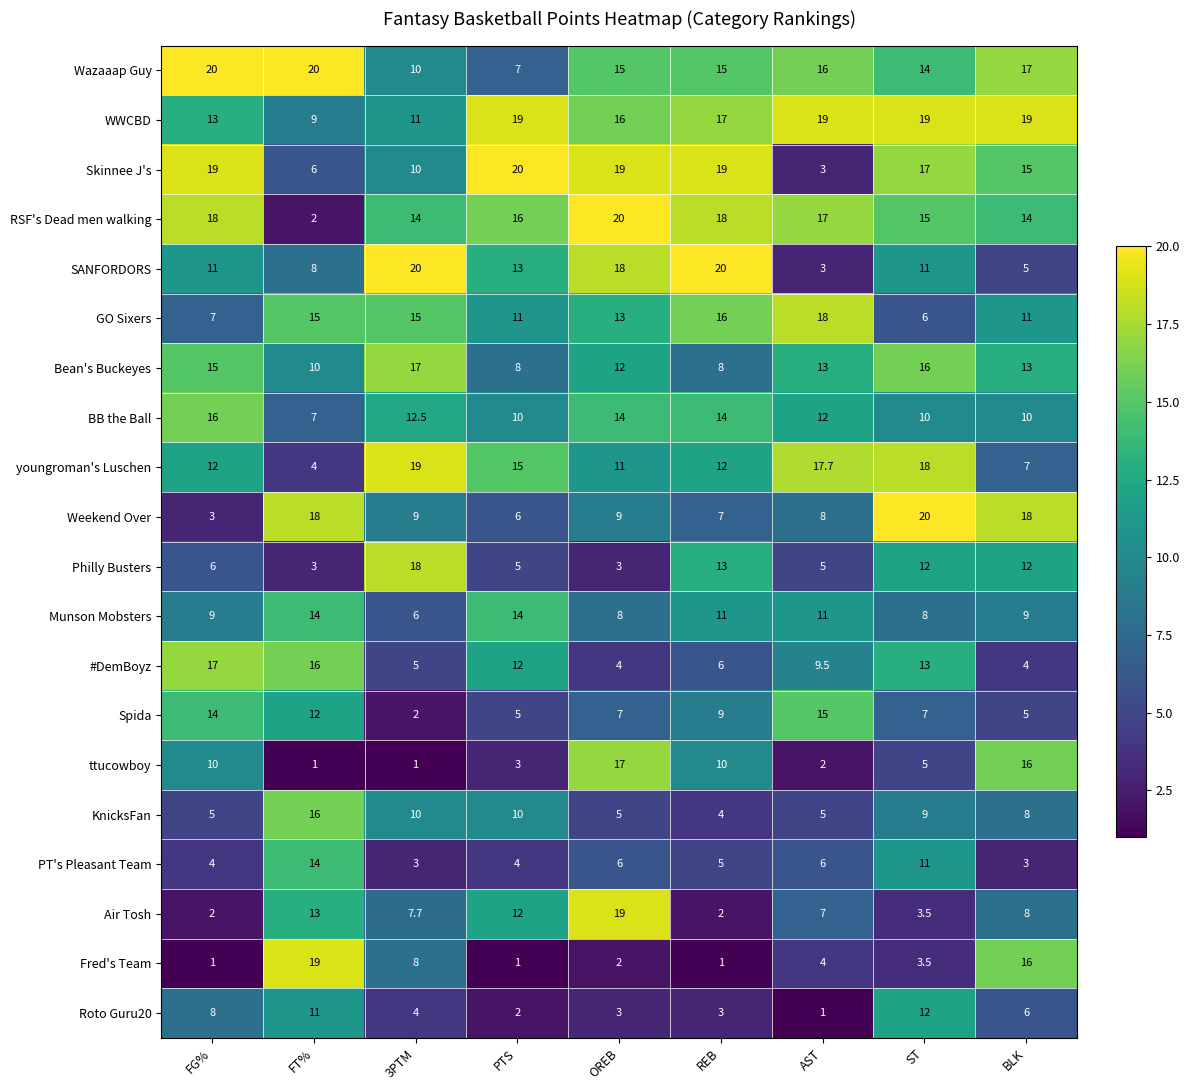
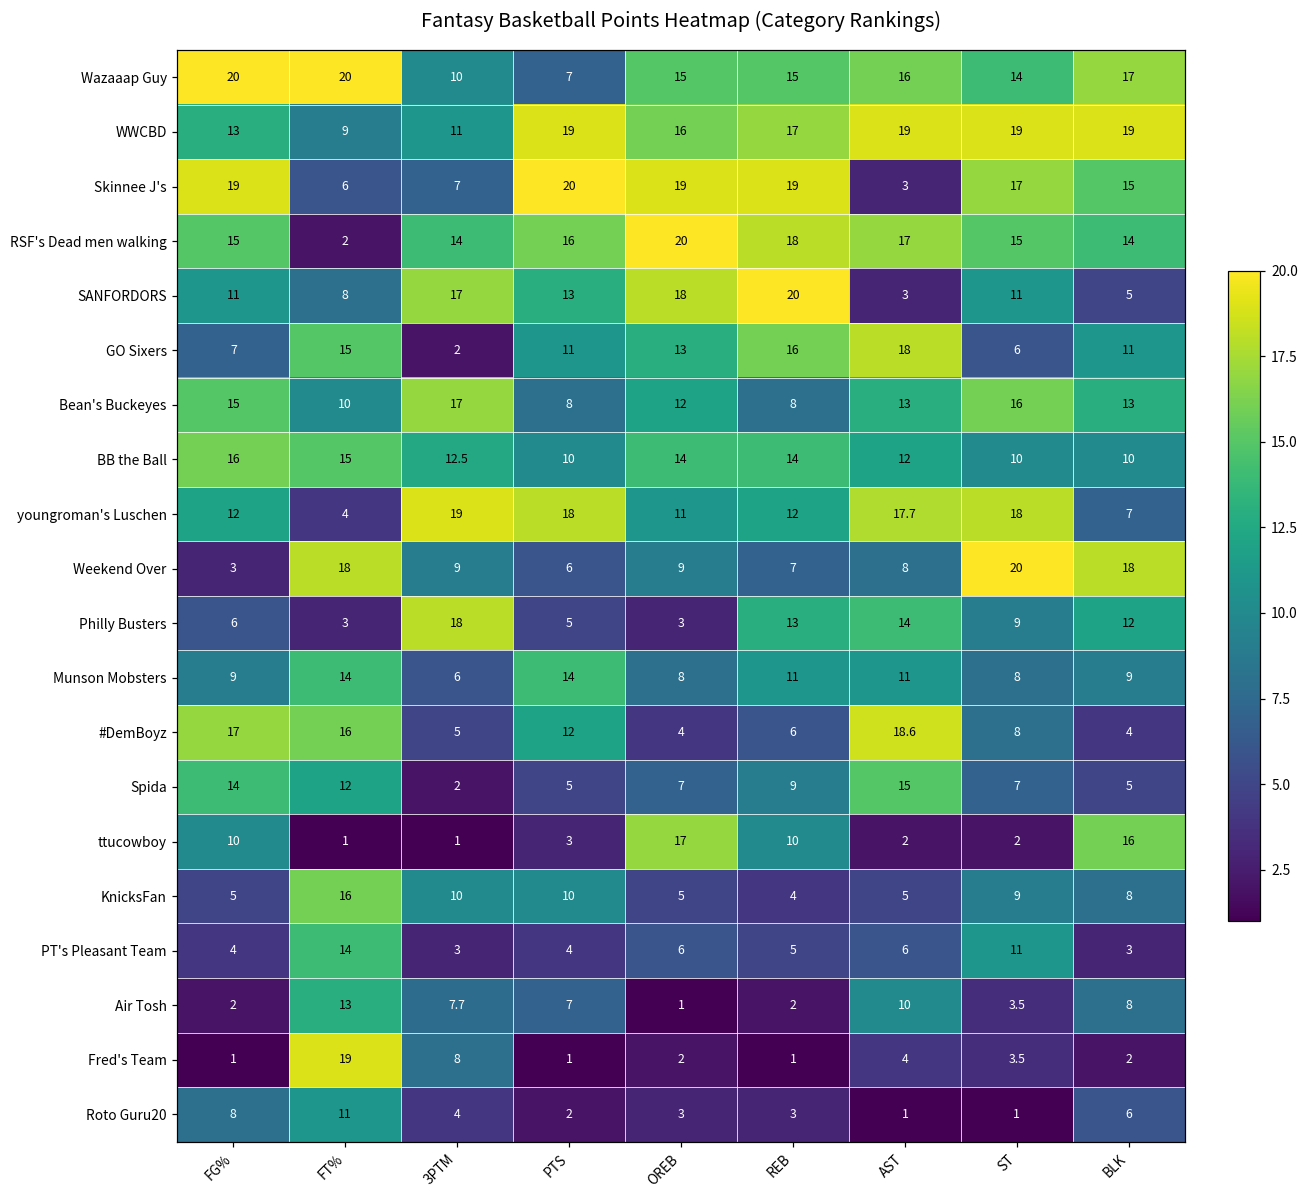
Skinnee J's, 3PTM: 10 -> 7
RSF's Dead men walking, FG%: 18 -> 15
SANFORDORS, 3PTM: 20 -> 17
GO Sixers, 3PTM: 15 -> 2
BB the Ball, FT%: 7 -> 15
youngroman's Luschen, PTS: 15 -> 18
Philly Busters, AST: 5 -> 14
Philly Busters, ST: 12 -> 9
#DemBoyz, AST: 9.5 -> 18.6
#DemBoyz, ST: 13 -> 8
ttucowboy, ST: 5 -> 2
Air Tosh, PTS: 12 -> 7
Air Tosh, OREB: 19 -> 1
Air Tosh, AST: 7 -> 10
Fred's Team, BLK: 16 -> 2
Roto Guru20, ST: 12 -> 1
